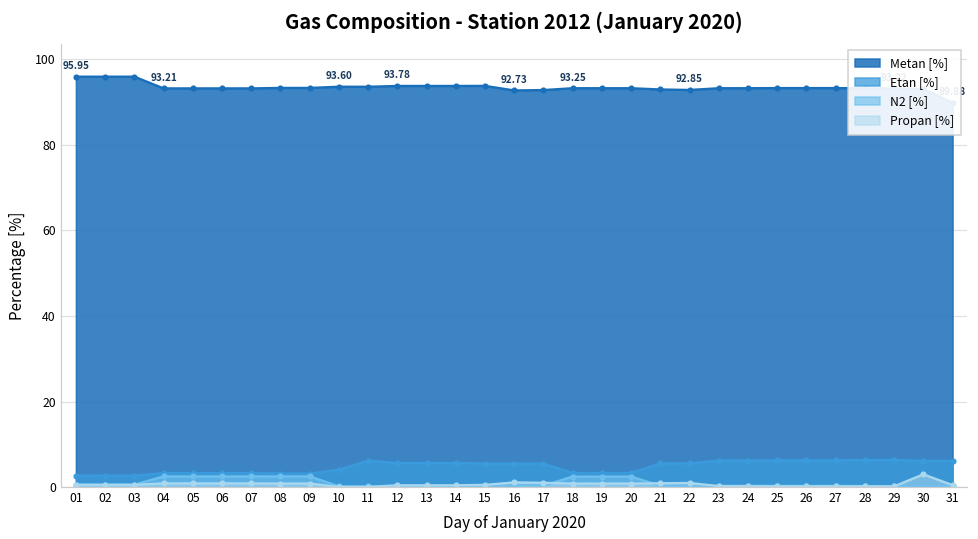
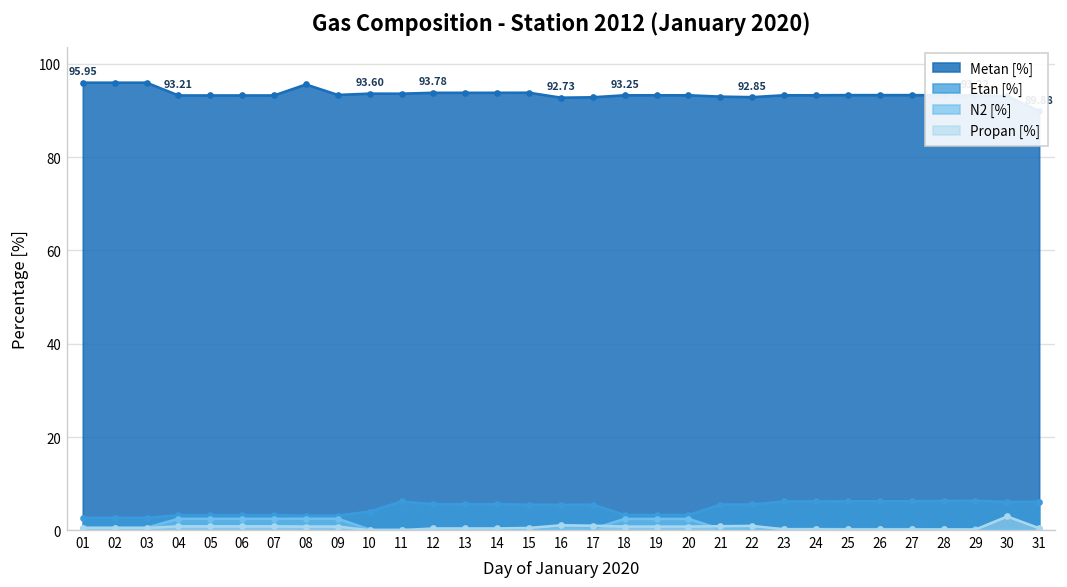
Metan [%], 08: 93 -> 96
